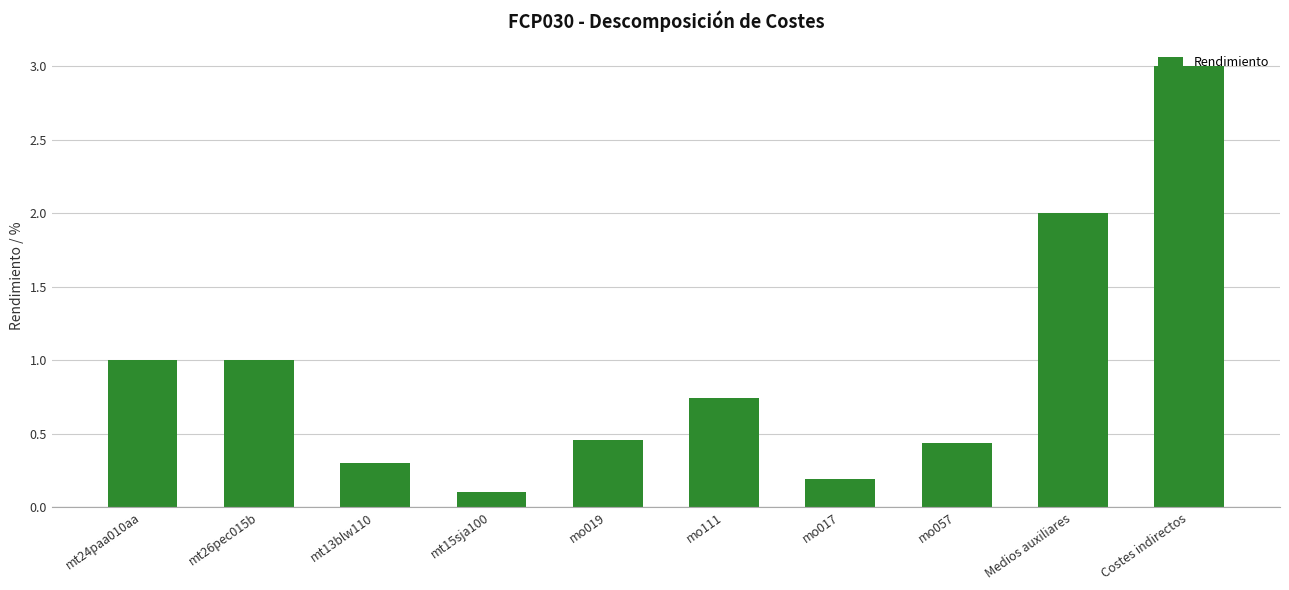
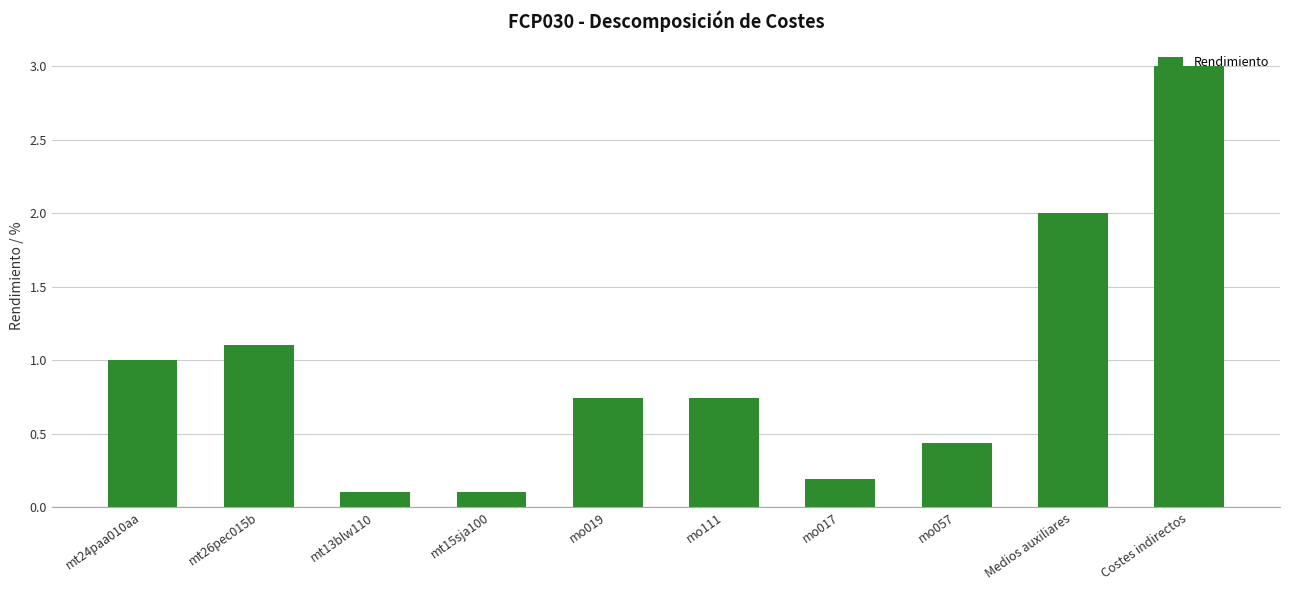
mt26pec015b: 1.0 -> 1.1
mt13blw110: 0.3 -> 0.1
mo019: 0.46 -> 0.74
